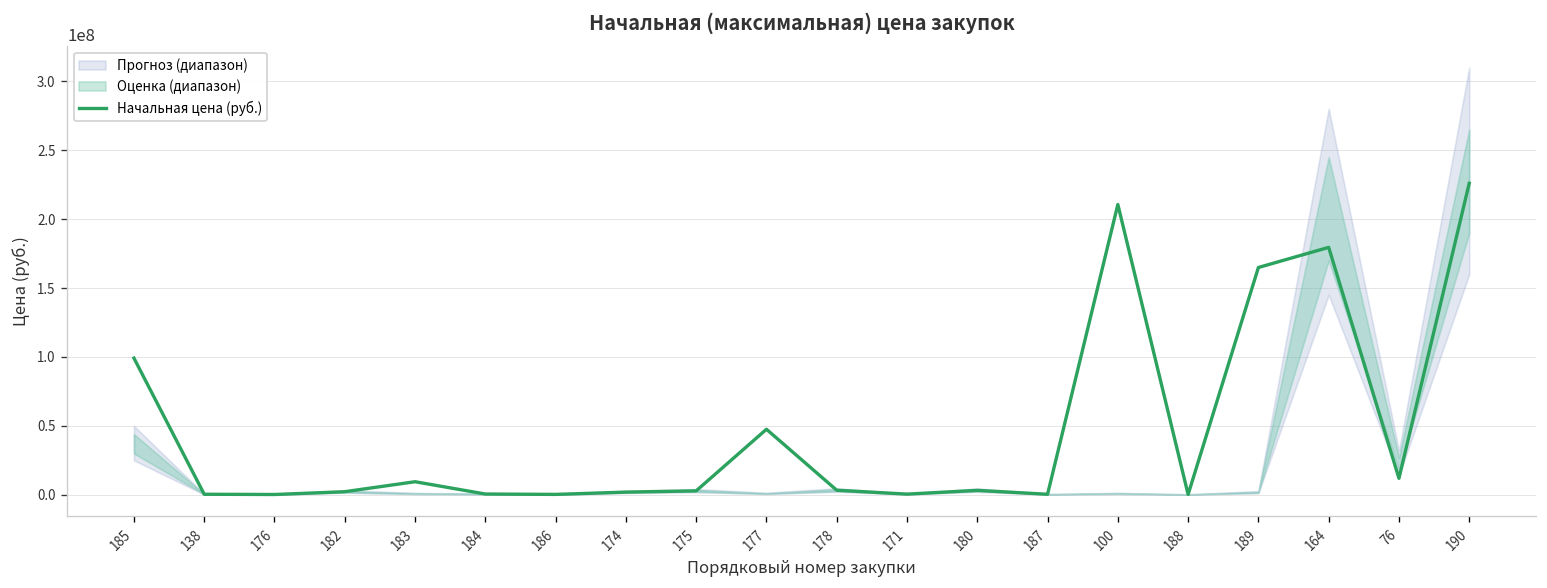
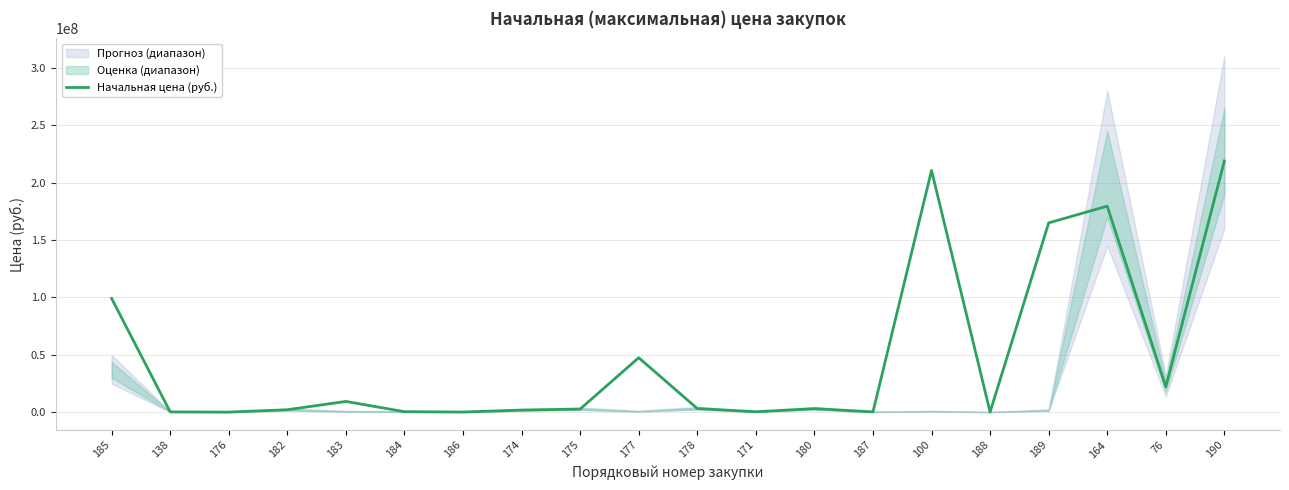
Начальная цена (руб.), 76: 12000000 -> 22000000
Начальная цена (руб.), 190: 226000000 -> 219000000
